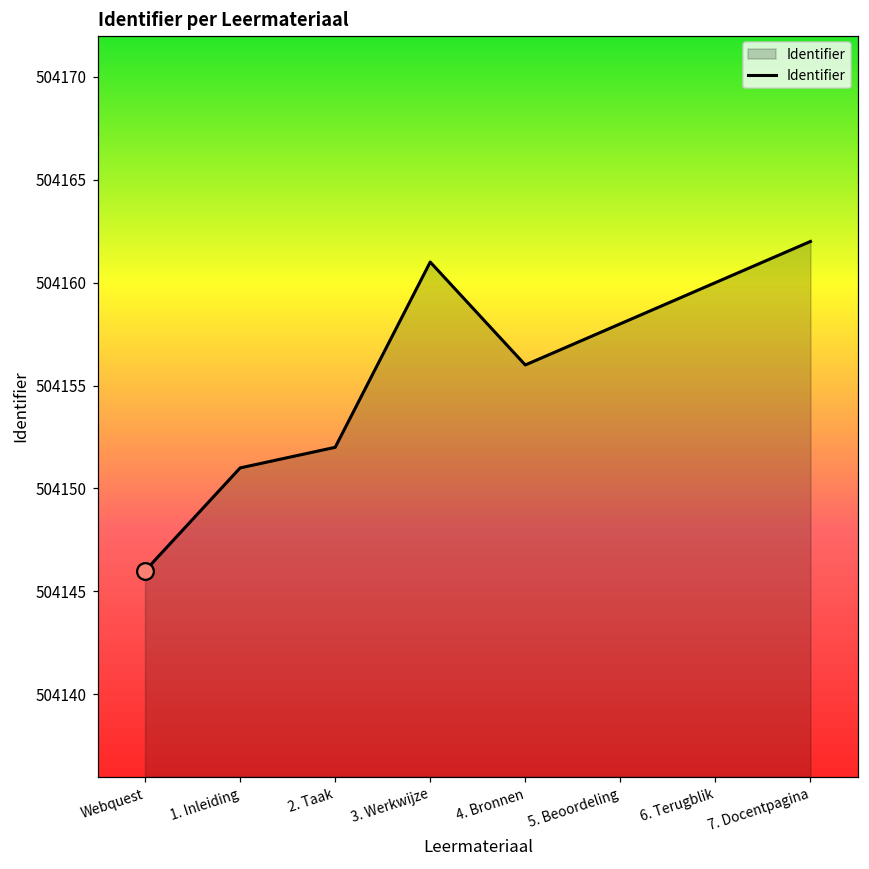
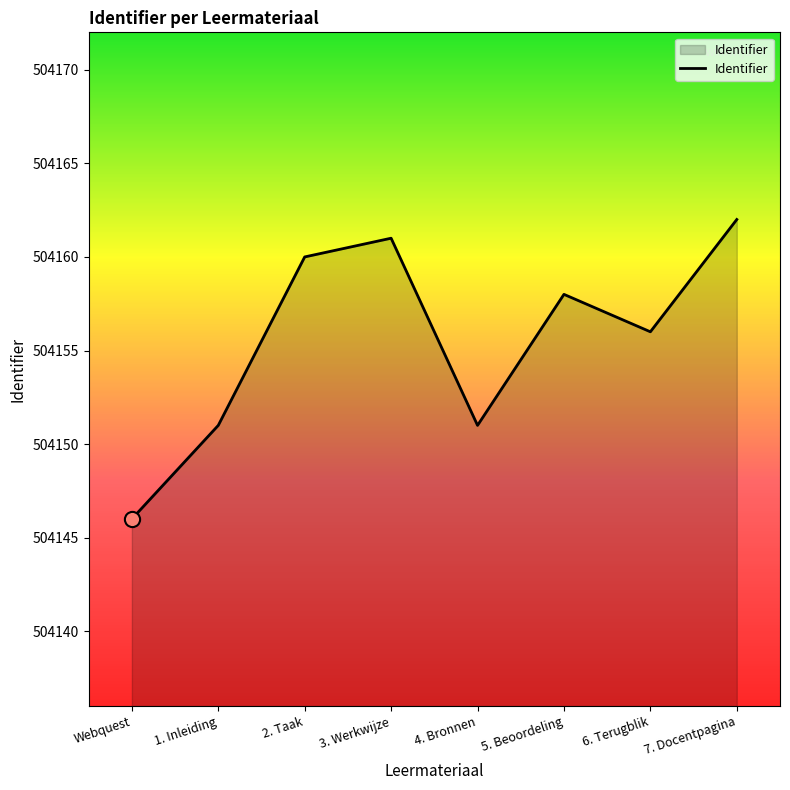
Identifier, 2. Taak: 504152 -> 504160
Identifier, 4. Bronnen: 504156 -> 504151
Identifier, 6. Terugblik: 504160 -> 504156
